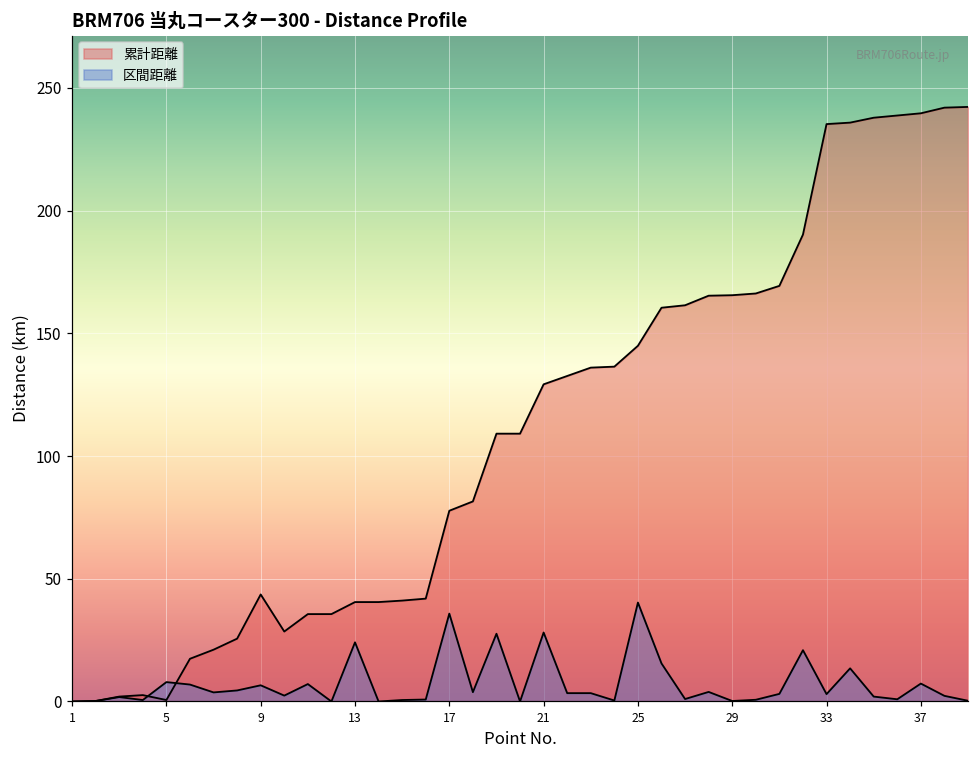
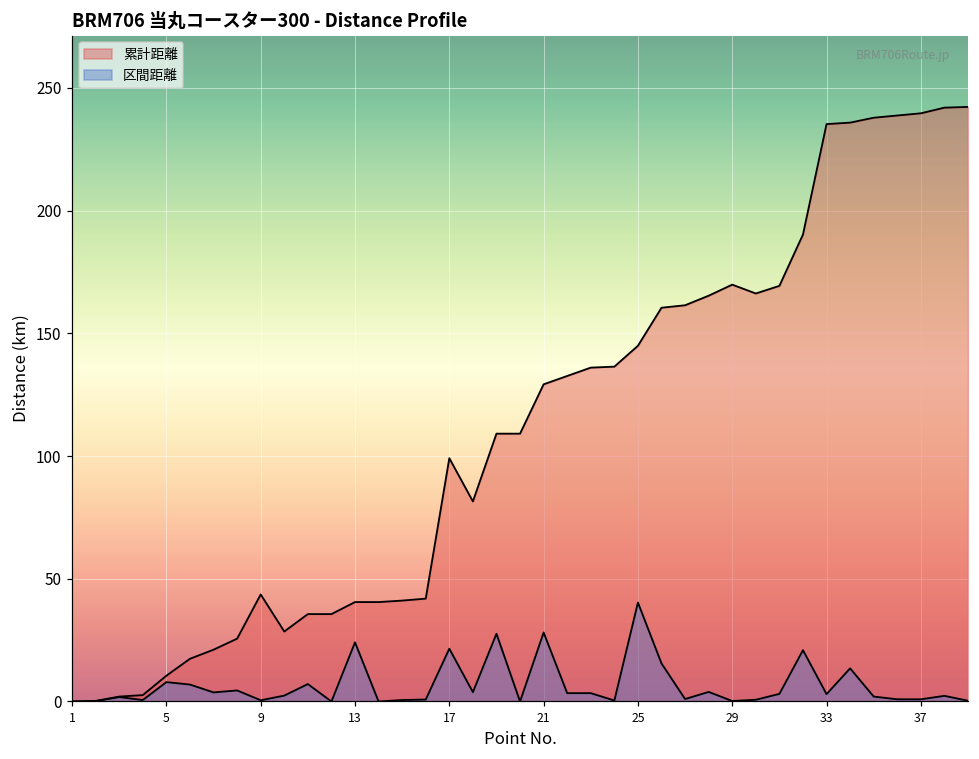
累計距離, 5: 1 -> 11
区間距離, 9: 7 -> 1
累計距離, 17: 78 -> 99
区間距離, 17: 36 -> 22
累計距離, 29: 166 -> 170
区間距離, 37: 7 -> 1
